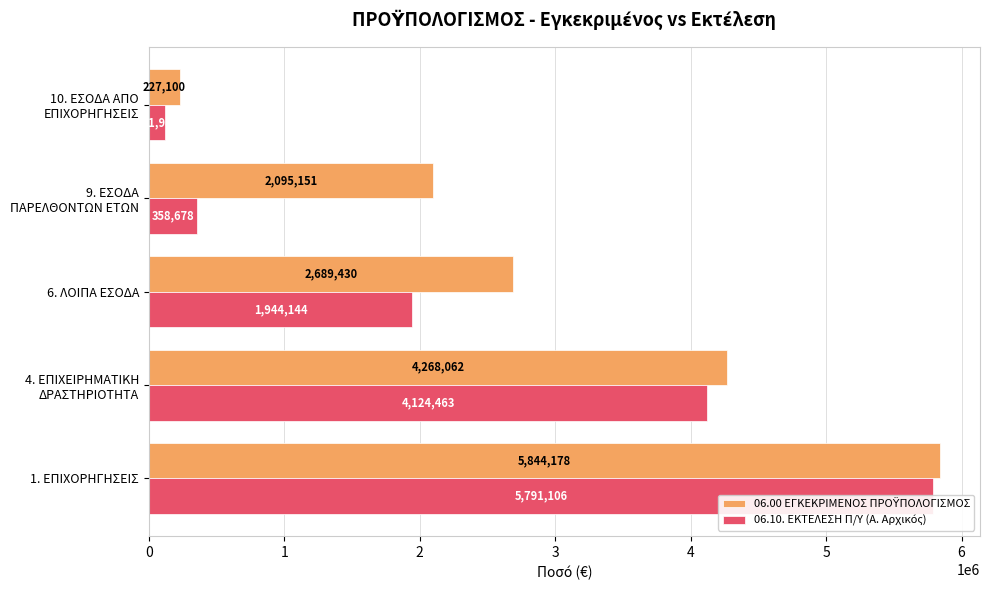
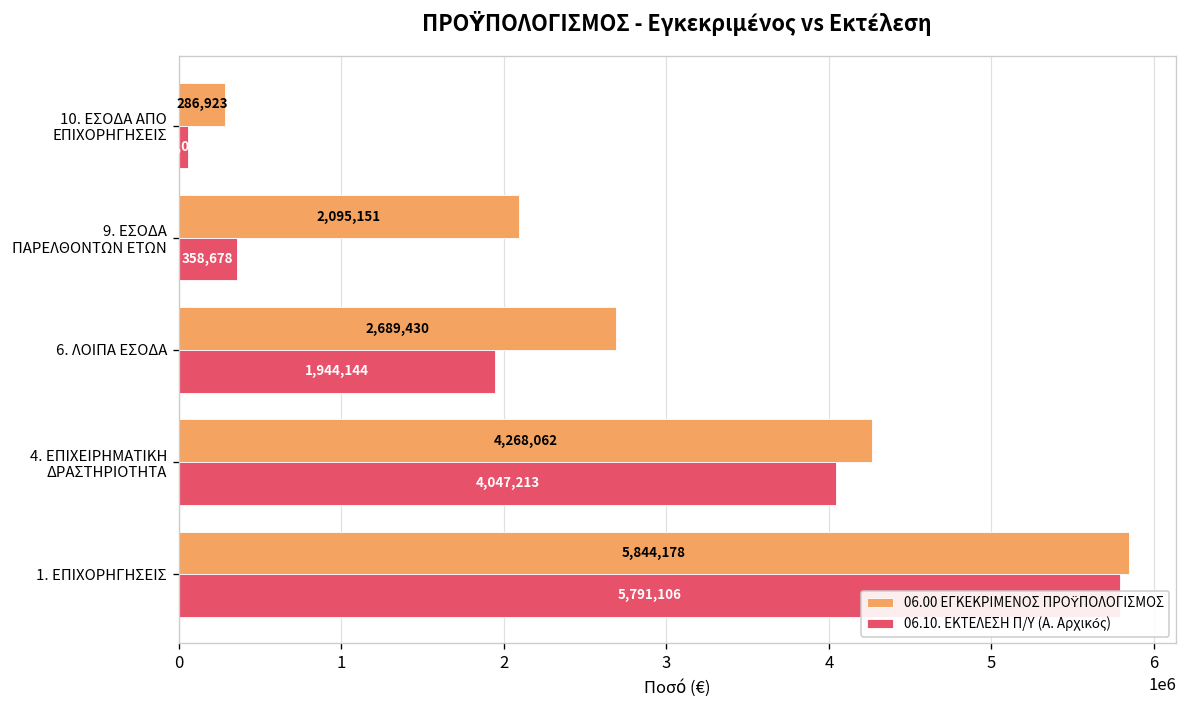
06.00 ΕΓΚΕΚΡΙΜΕΝΟΣ ΠΡΟΫΠΟΛΟΓΙΣΜΟΣ, 10. ΕΣΟΔΑ ΑΠΟ ΕΠΙΧΟΡΗΓΗΣΕΙΣ: 227,100 -> 286,923
06.10. ΕΚΤΕΛΕΣΗ Π/Υ (Α. Αρχικός), 10. ΕΣΟΔΑ ΑΠΟ ΕΠΙΧΟΡΗΓΗΣΕΙΣ: 120000 -> 60000
06.10. ΕΚΤΕΛΕΣΗ Π/Υ (Α. Αρχικός), 4. ΕΠΙΧΕΙΡΗΜΑΤΙΚΗ ΔΡΑΣΤΗΡΙΟΤΗΤΑ: 4,124,463 -> 4,047,213
